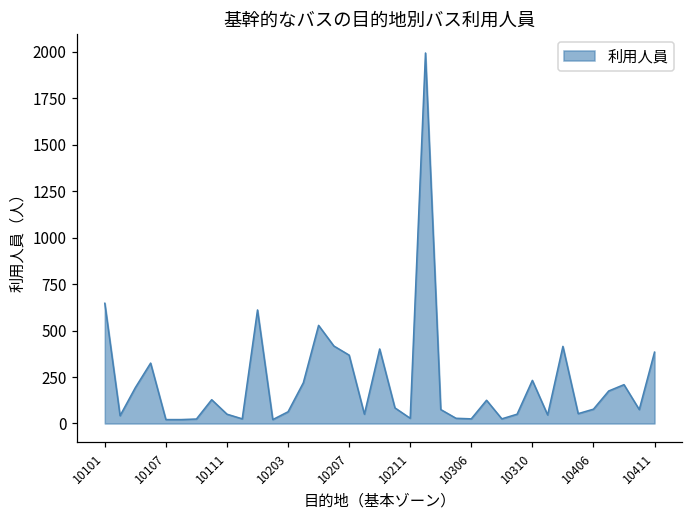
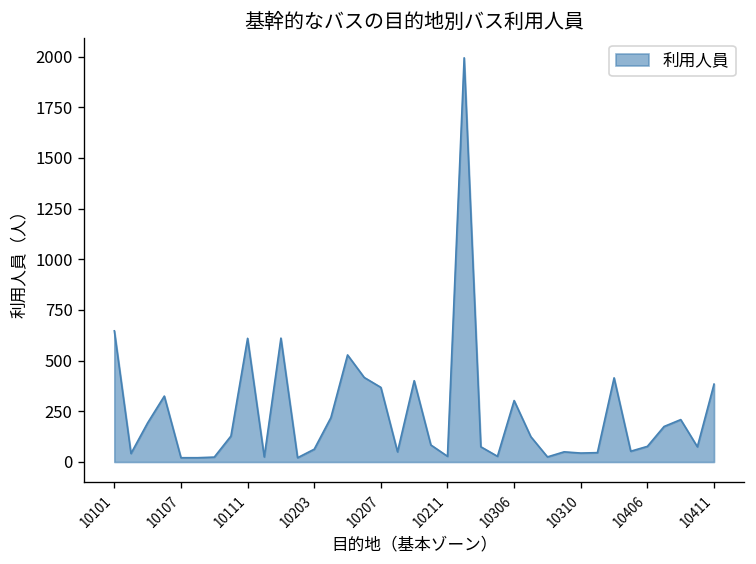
10111: 50 -> 610
10306: 30 -> 300
10310: 230 -> 40
